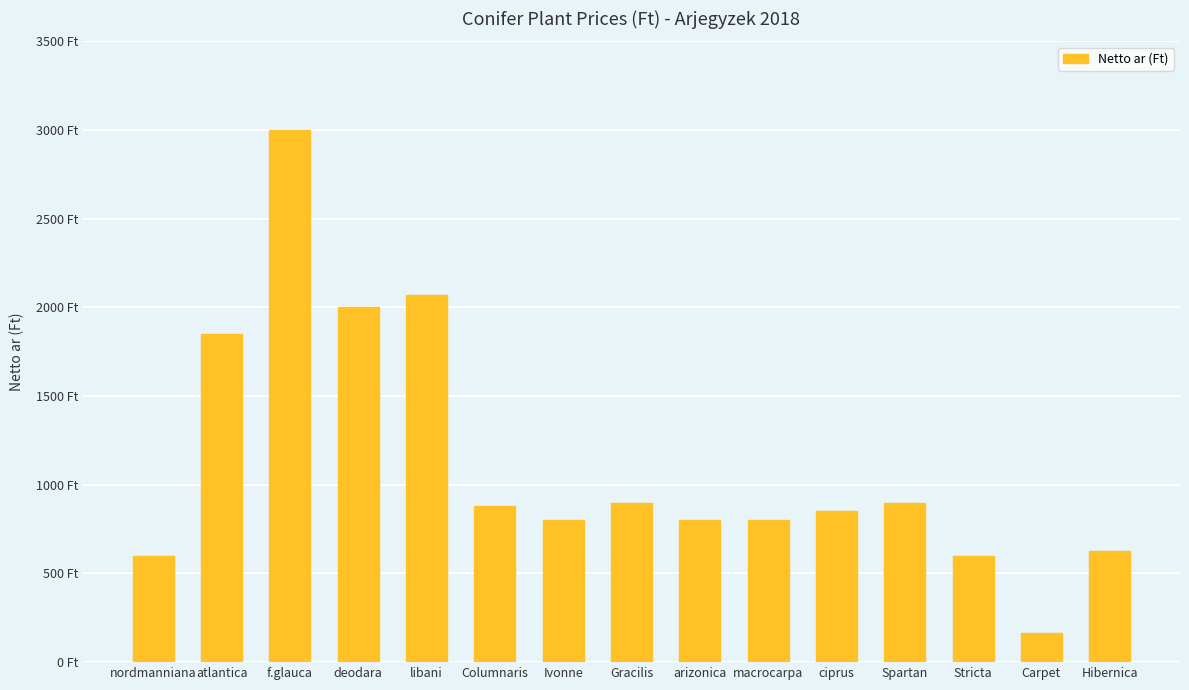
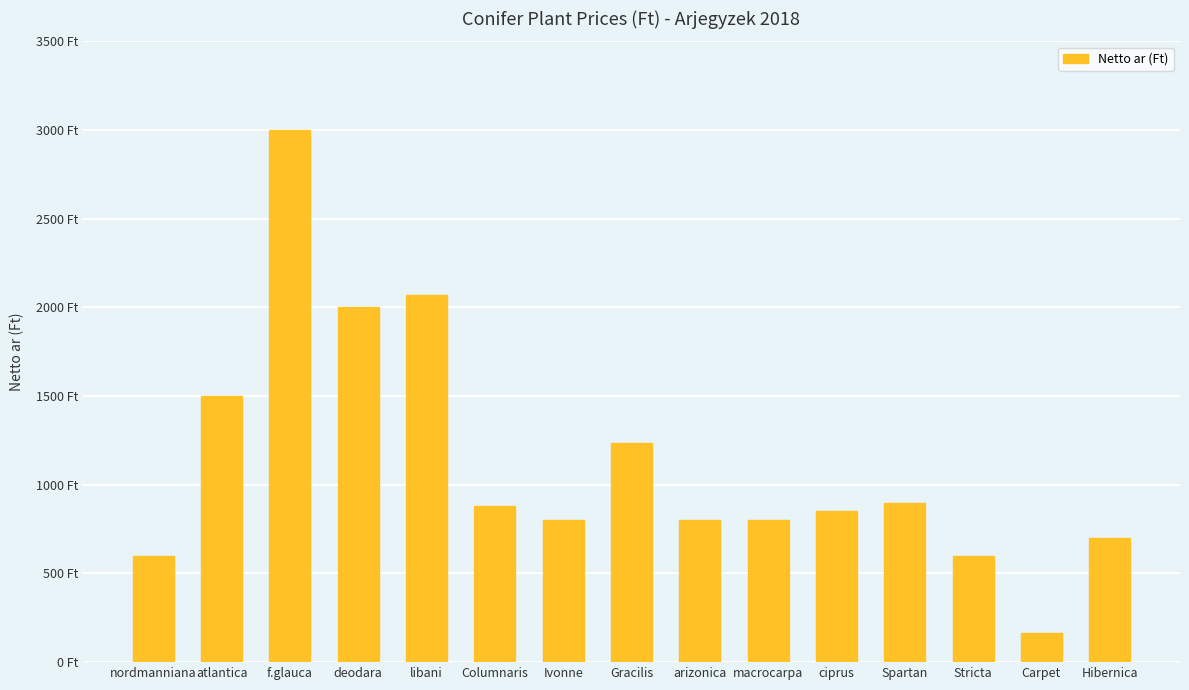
atlantica: 1850 Ft -> 1500 Ft
Gracilis: 900 Ft -> 1240 Ft
Hibernica: 630 Ft -> 700 Ft
